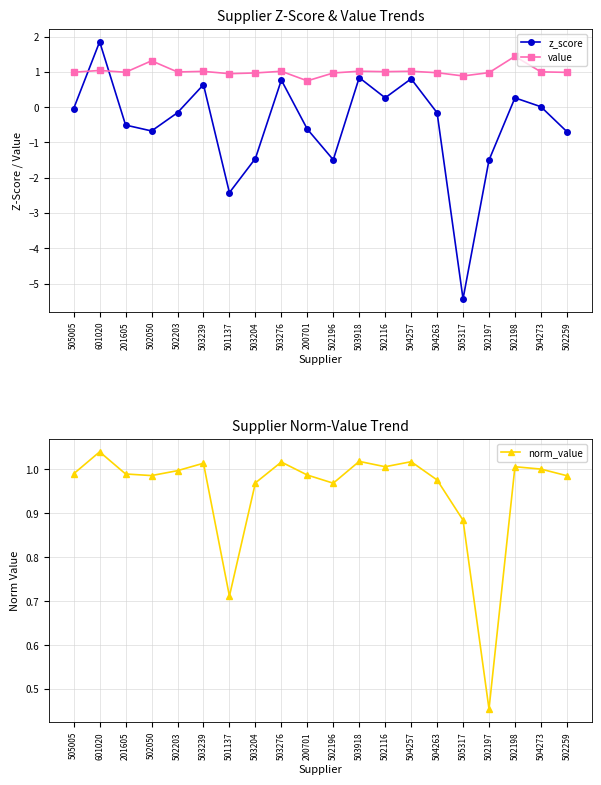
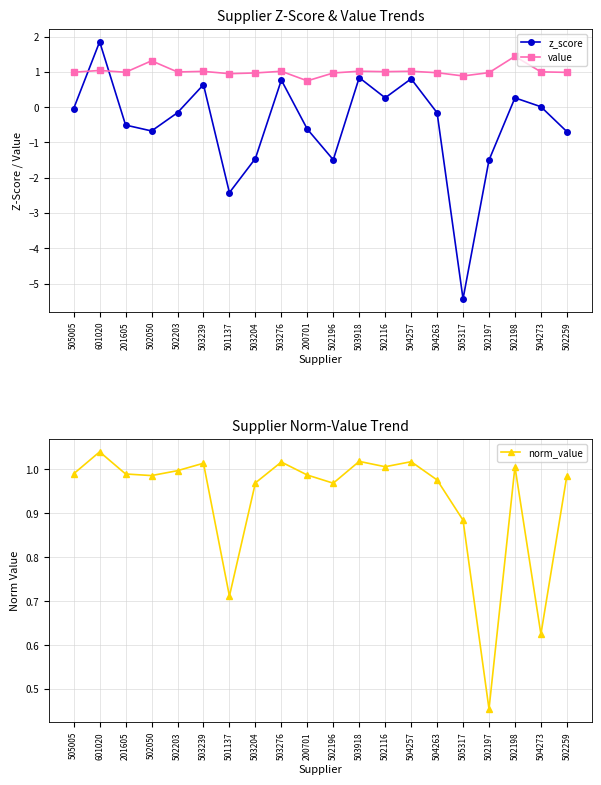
Supplier Norm-Value Trend, 504273: 1.00 -> 0.62
